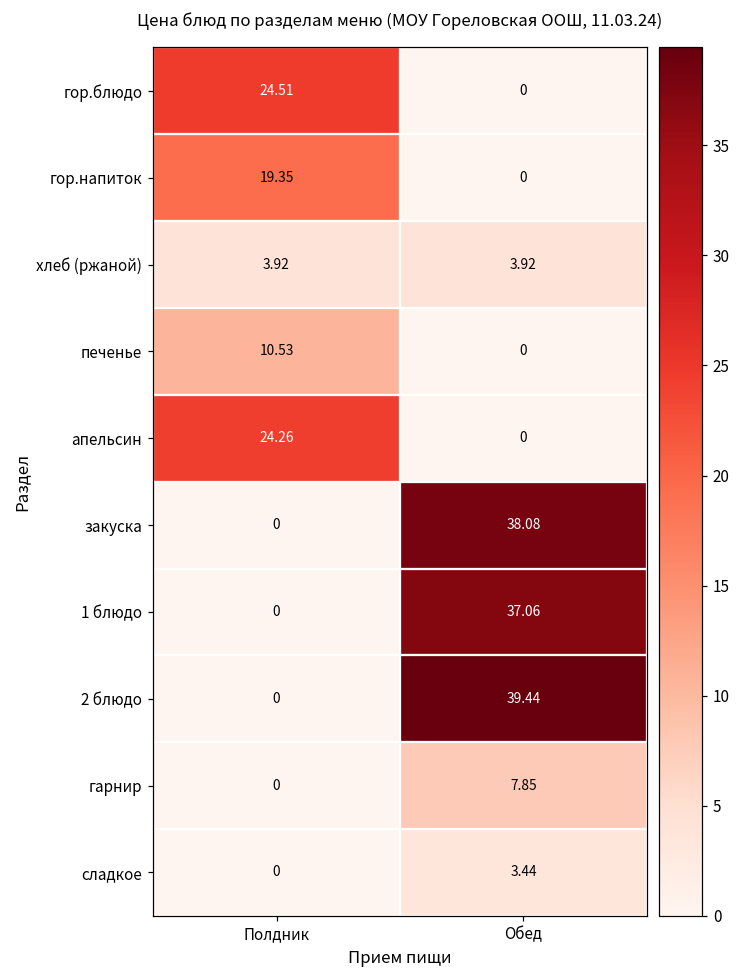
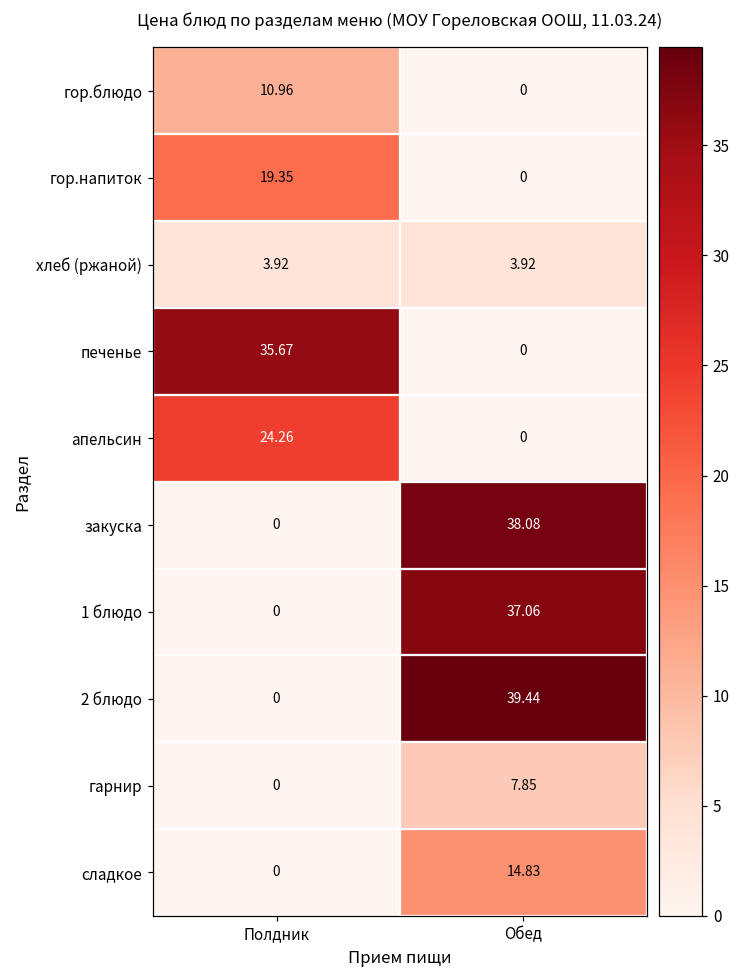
гор.блюдо, Полдник: 24.51 -> 10.96
печенье, Полдник: 10.53 -> 35.67
сладкое, Обед: 3.44 -> 14.83
